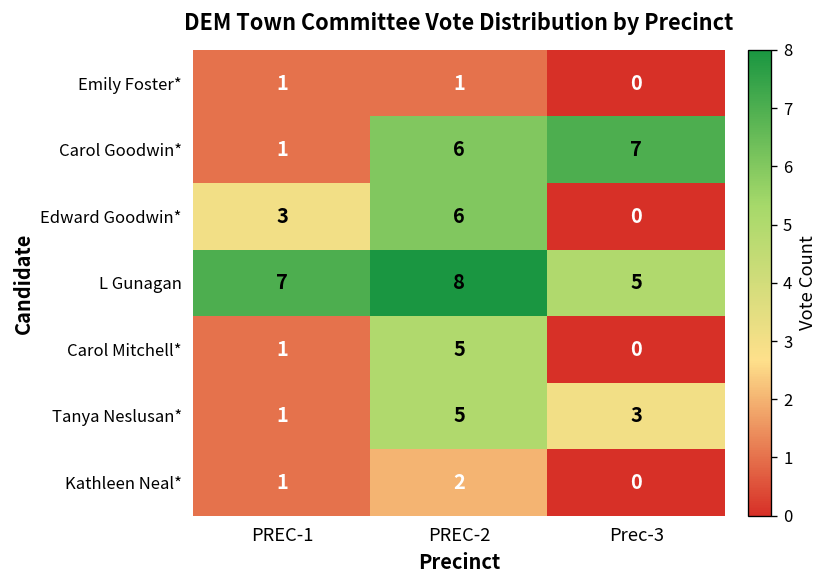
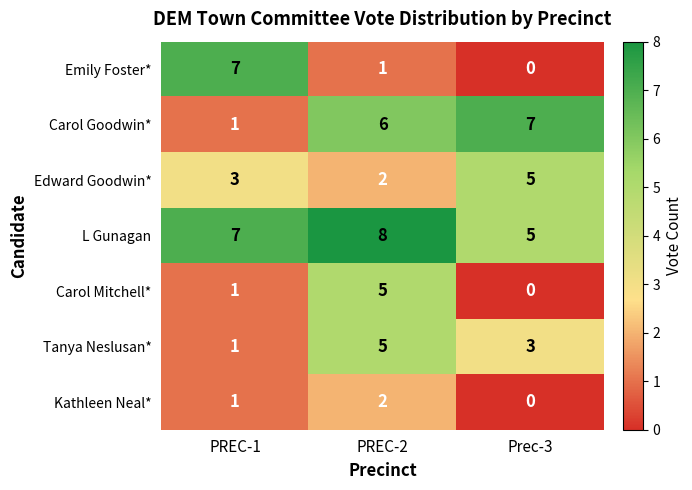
Emily Foster*, PREC-1: 1 -> 7
Edward Goodwin*, PREC-2: 6 -> 2
Edward Goodwin*, Prec-3: 0 -> 5
